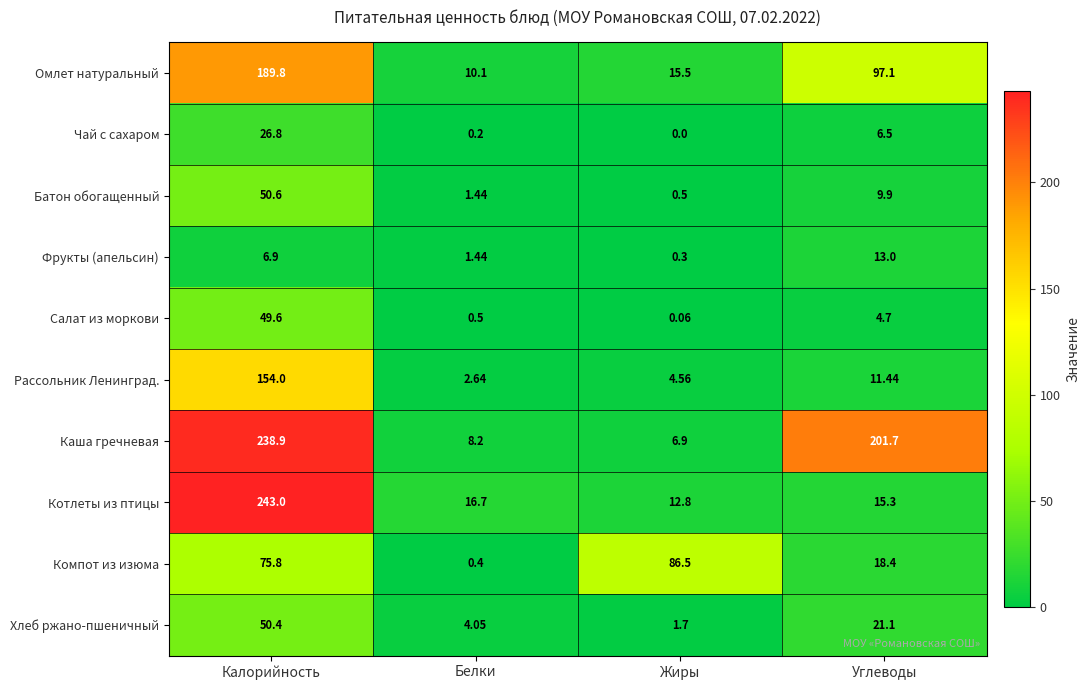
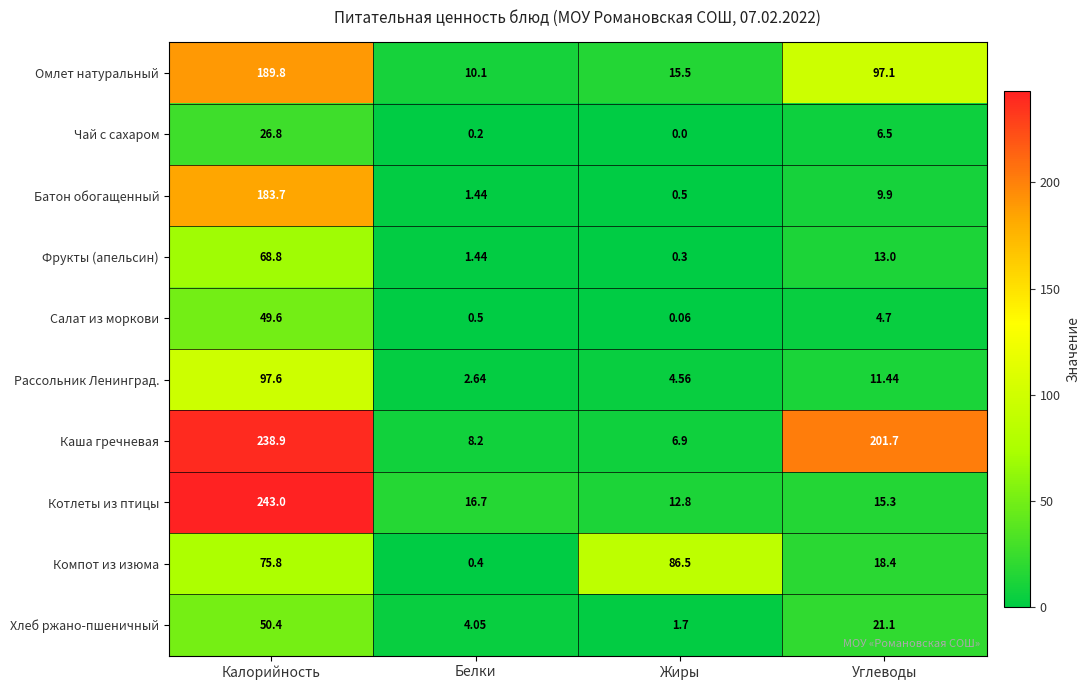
Батон обогащенный, Калорийность: 50.6 -> 183.7
Фрукты (апельсин), Калорийность: 6.9 -> 68.8
Рассольник Ленинград., Калорийность: 154.0 -> 97.6
